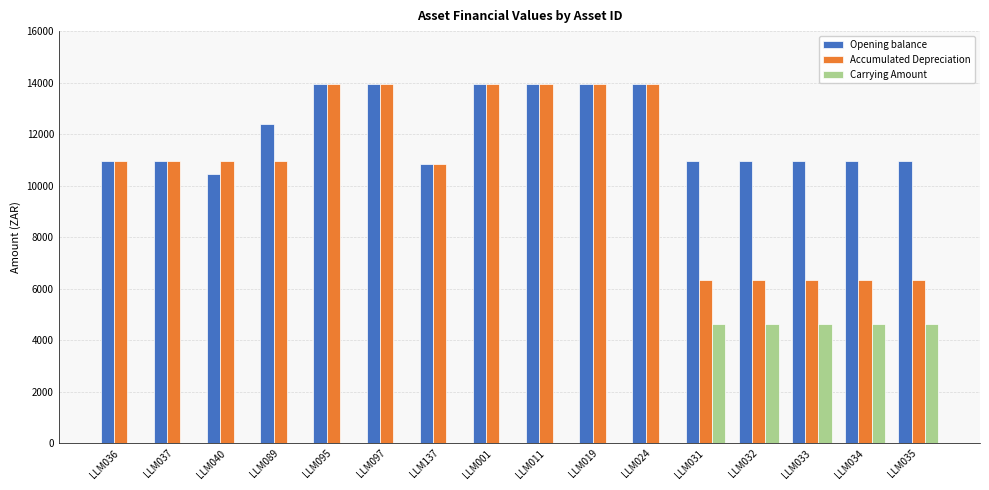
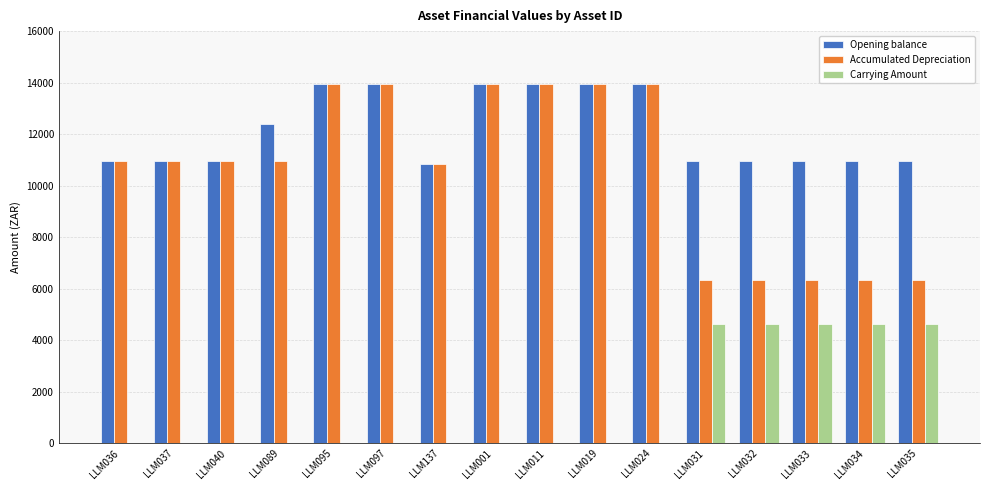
Opening balance, LLM040: 10500 -> 11000
